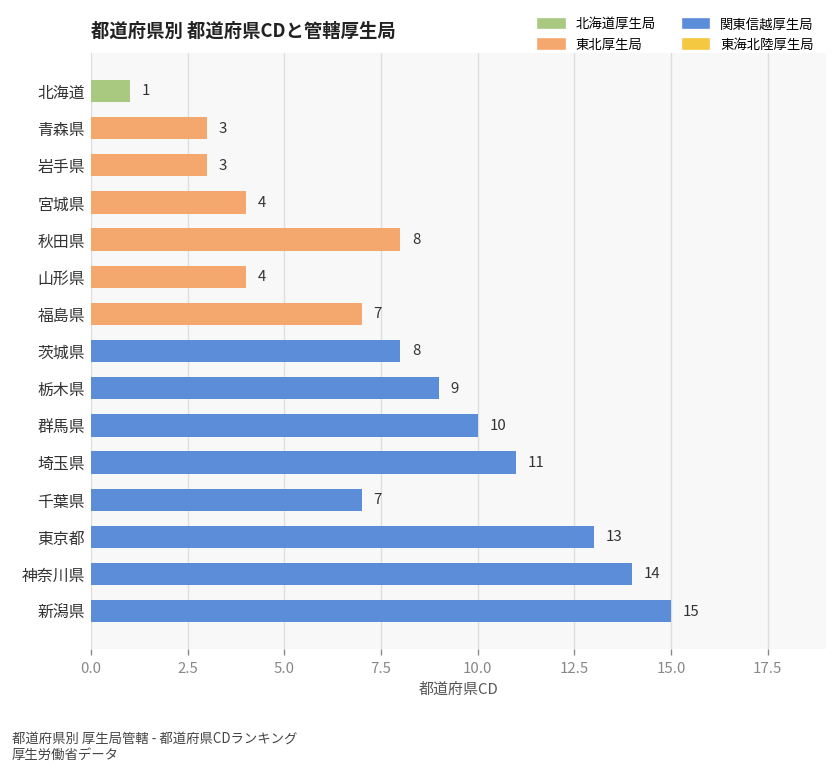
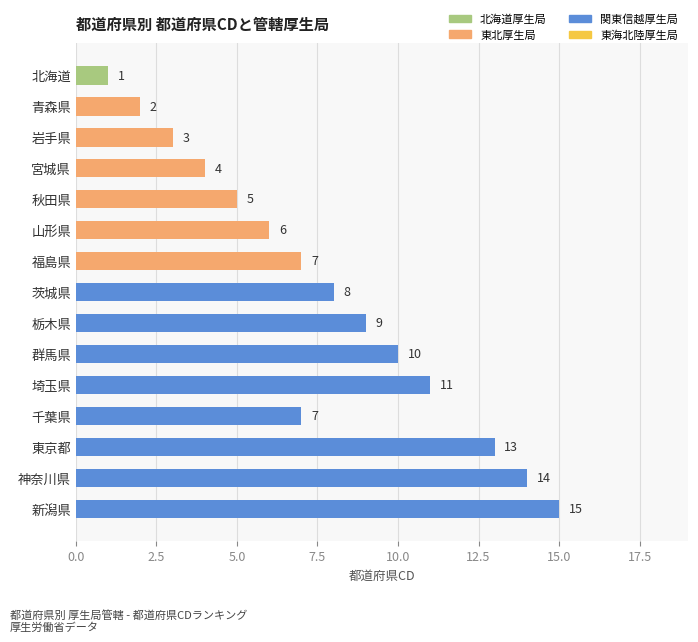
青森県: 3 -> 2
秋田県: 8 -> 5
山形県: 4 -> 6
